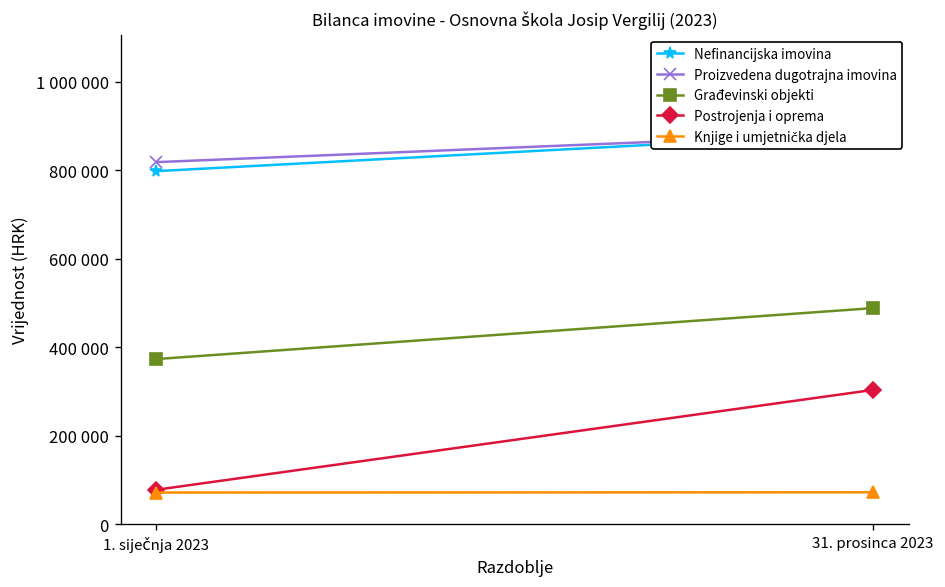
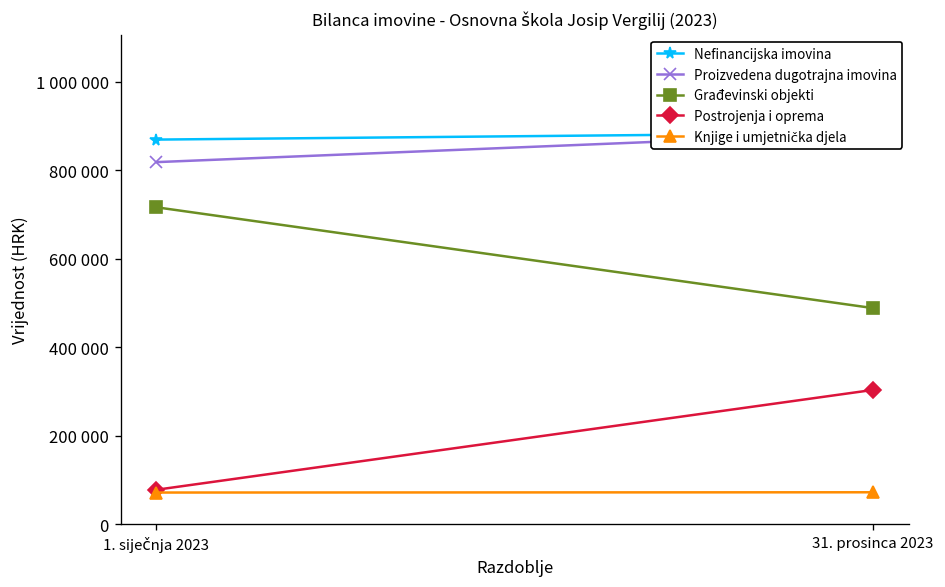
Nefinancijska imovina, 1. siječnja 2023: 800000 -> 870000
Građevinski objekti, 1. siječnja 2023: 370000 -> 720000
